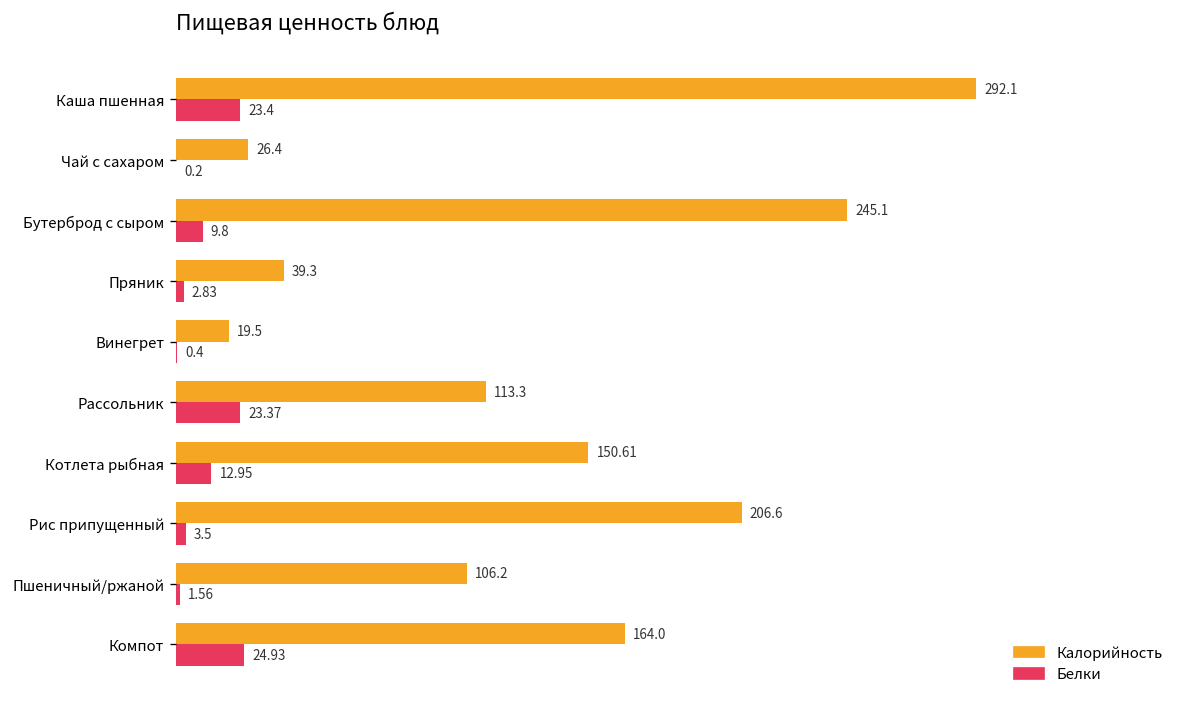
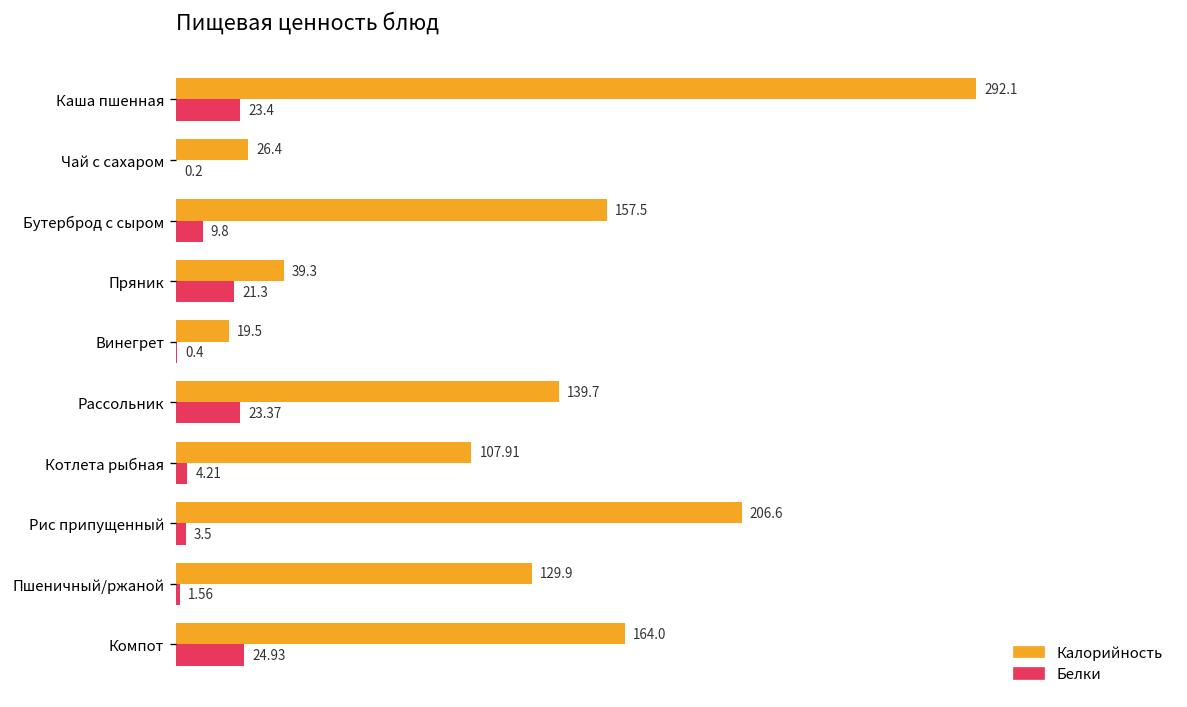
Калорийность, Бутерброд с сыром: 245.1 -> 157.5
Белки, Пряник: 2.83 -> 21.3
Калорийность, Рассольник: 113.3 -> 139.7
Калорийность, Котлета рыбная: 150.61 -> 107.91
Белки, Котлета рыбная: 12.95 -> 4.21
Калорийность, Пшеничный/ржаной: 106.2 -> 129.9
